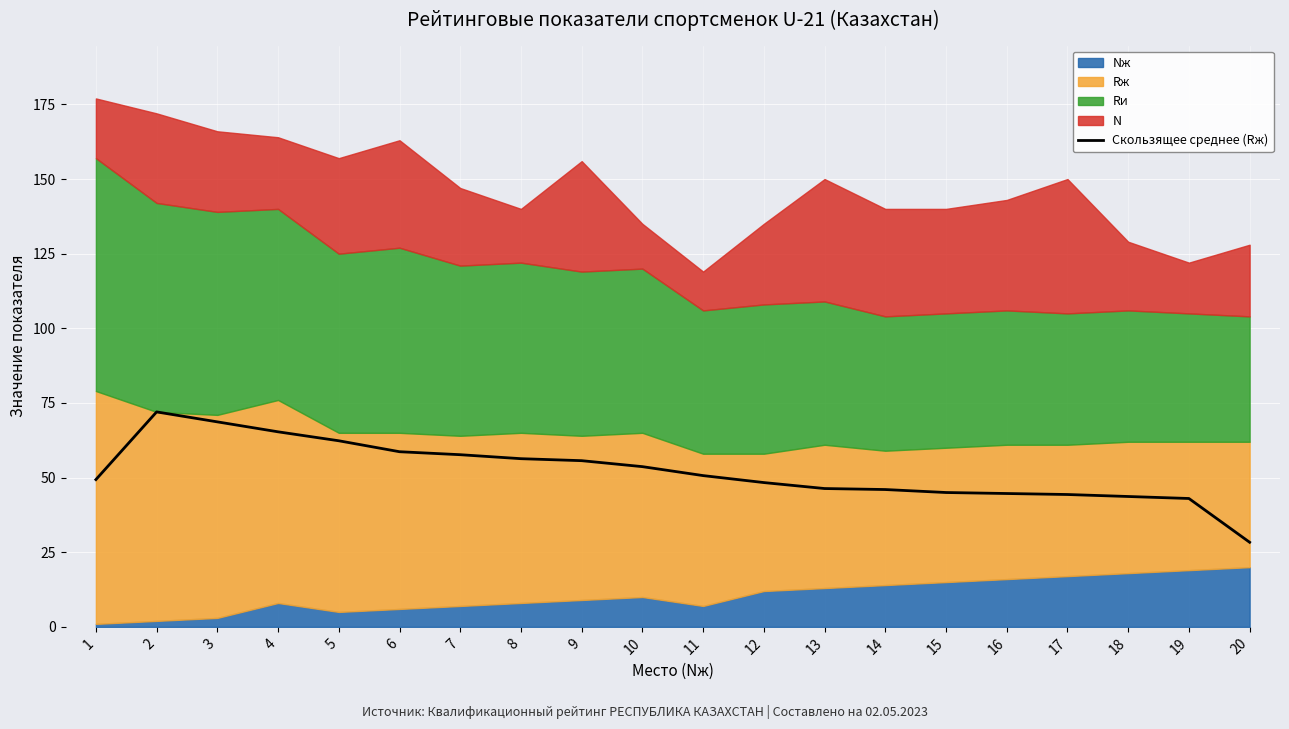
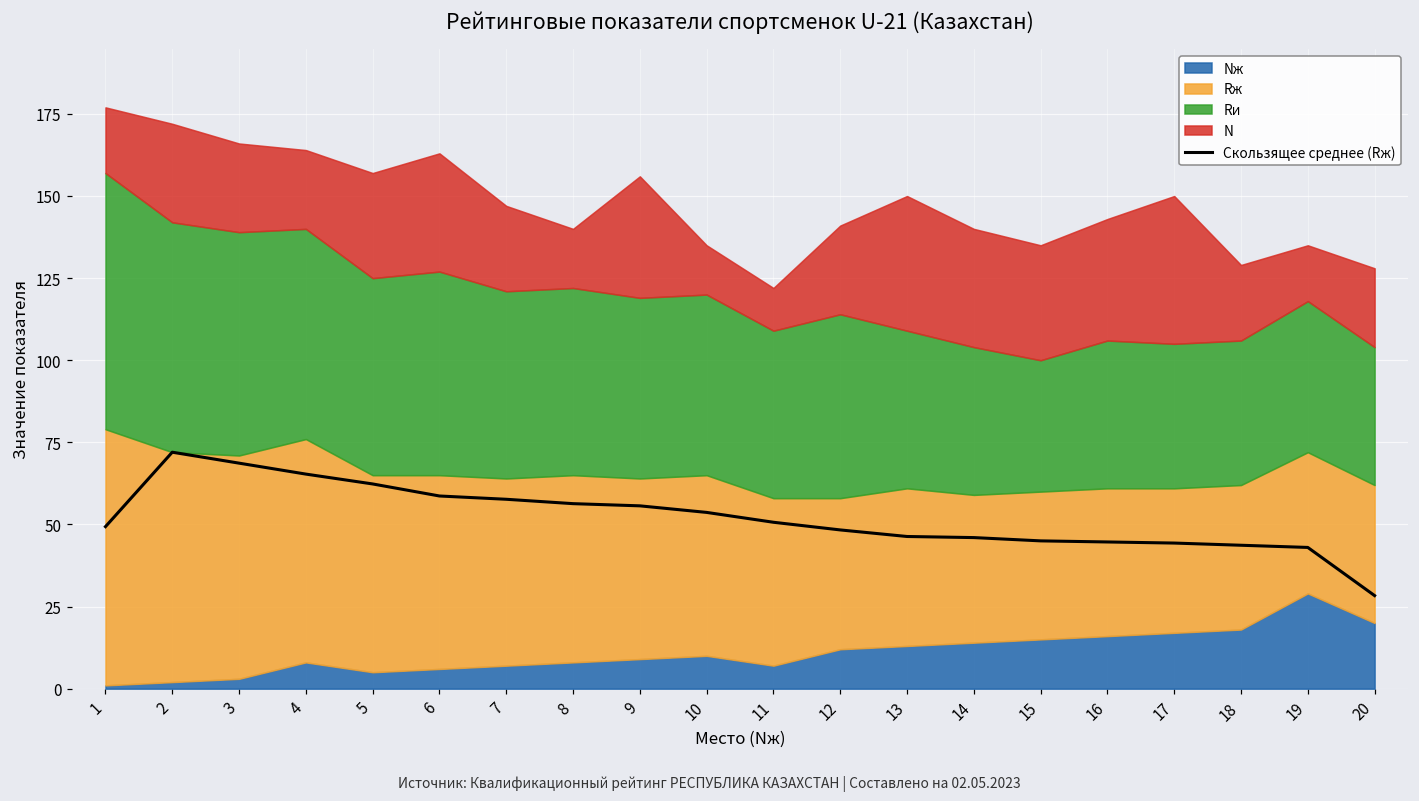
Rи, 11: 48 -> 51
Rи, 12: 50 -> 56
Rи, 15: 45 -> 40
Nж, 19: 19 -> 29
Rи, 19: 43 -> 46
